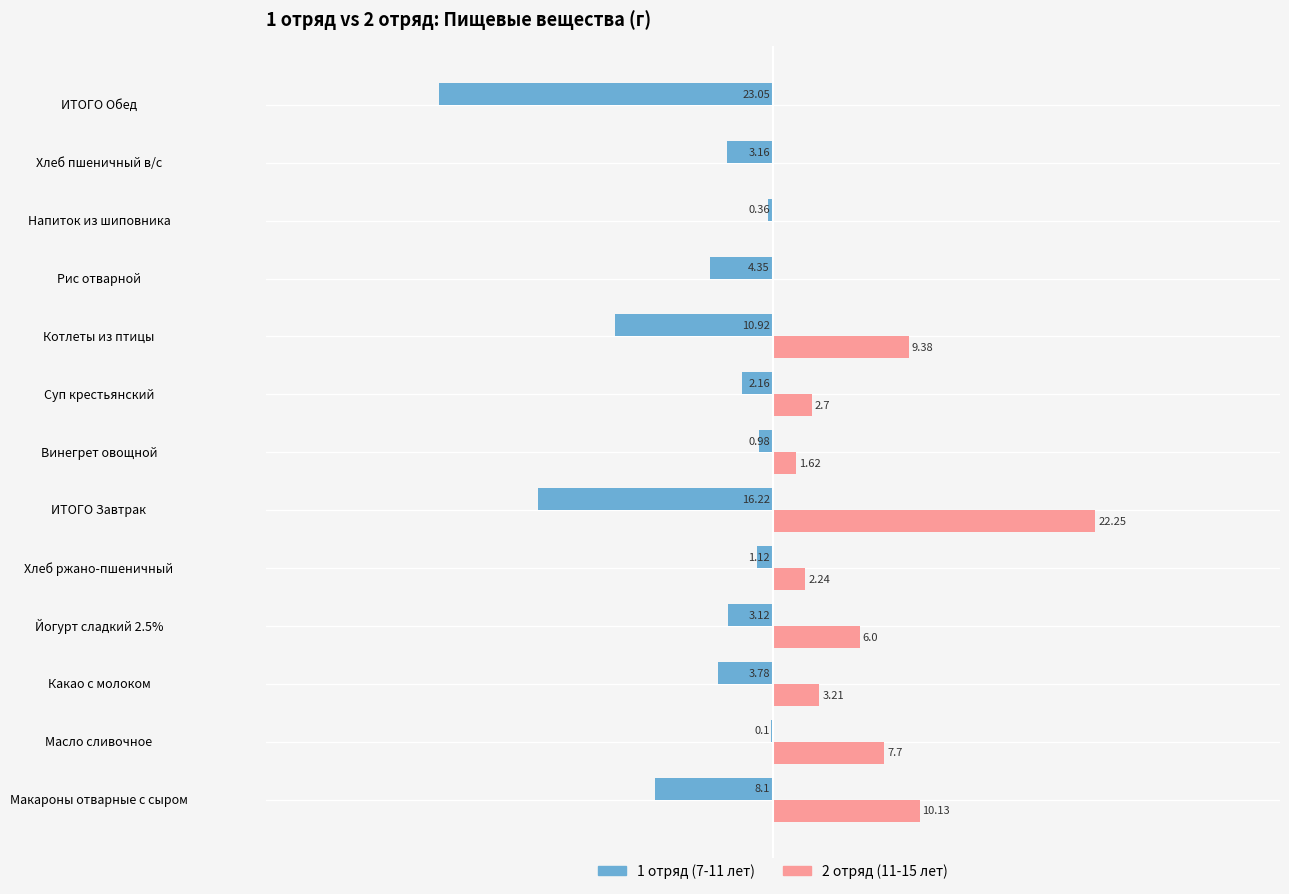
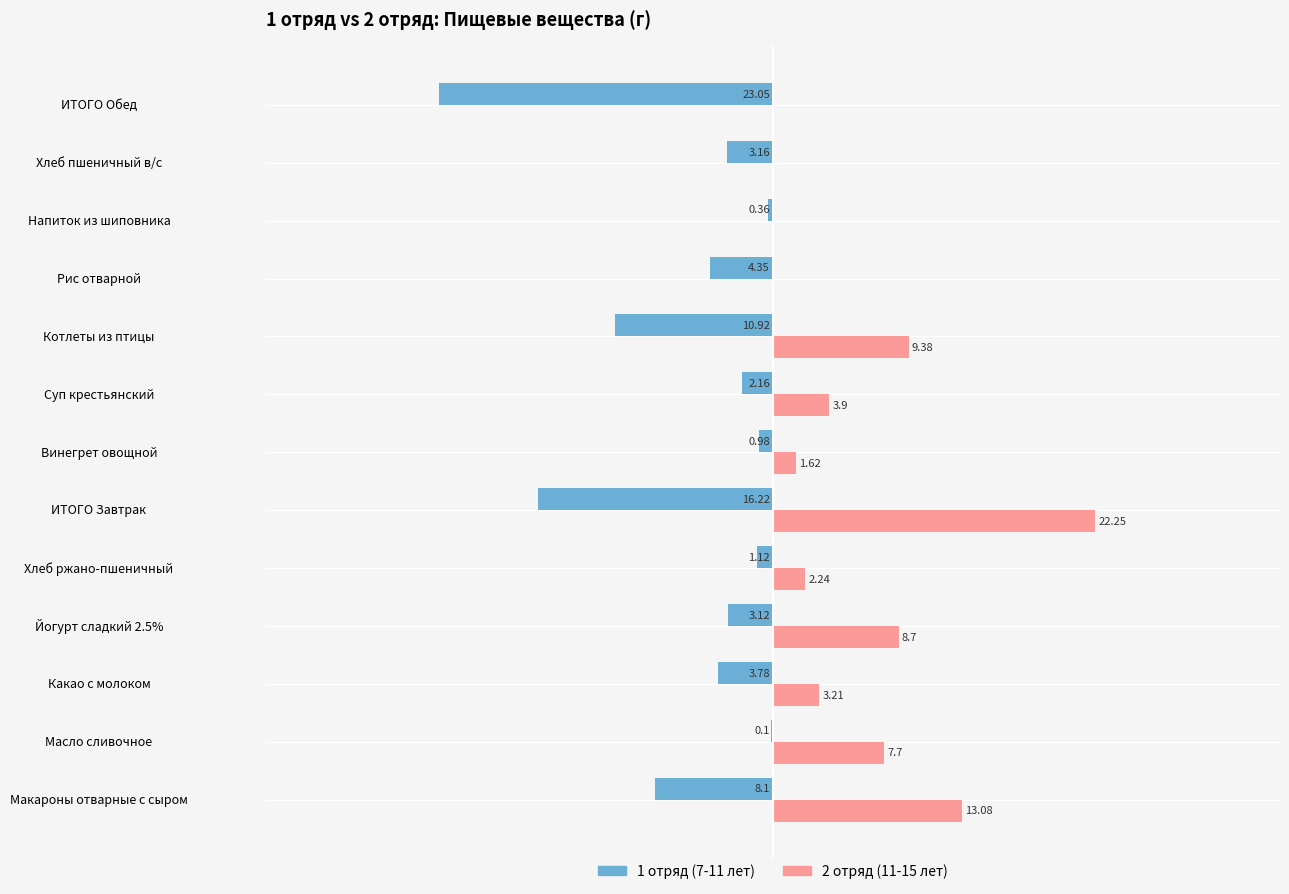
2 отряд (11-15 лет), Суп крестьянский: 2.7 -> 3.9
2 отряд (11-15 лет), Йогурт сладкий 2.5%: 6.0 -> 8.7
2 отряд (11-15 лет), Макароны отварные с сыром: 10.13 -> 13.08
